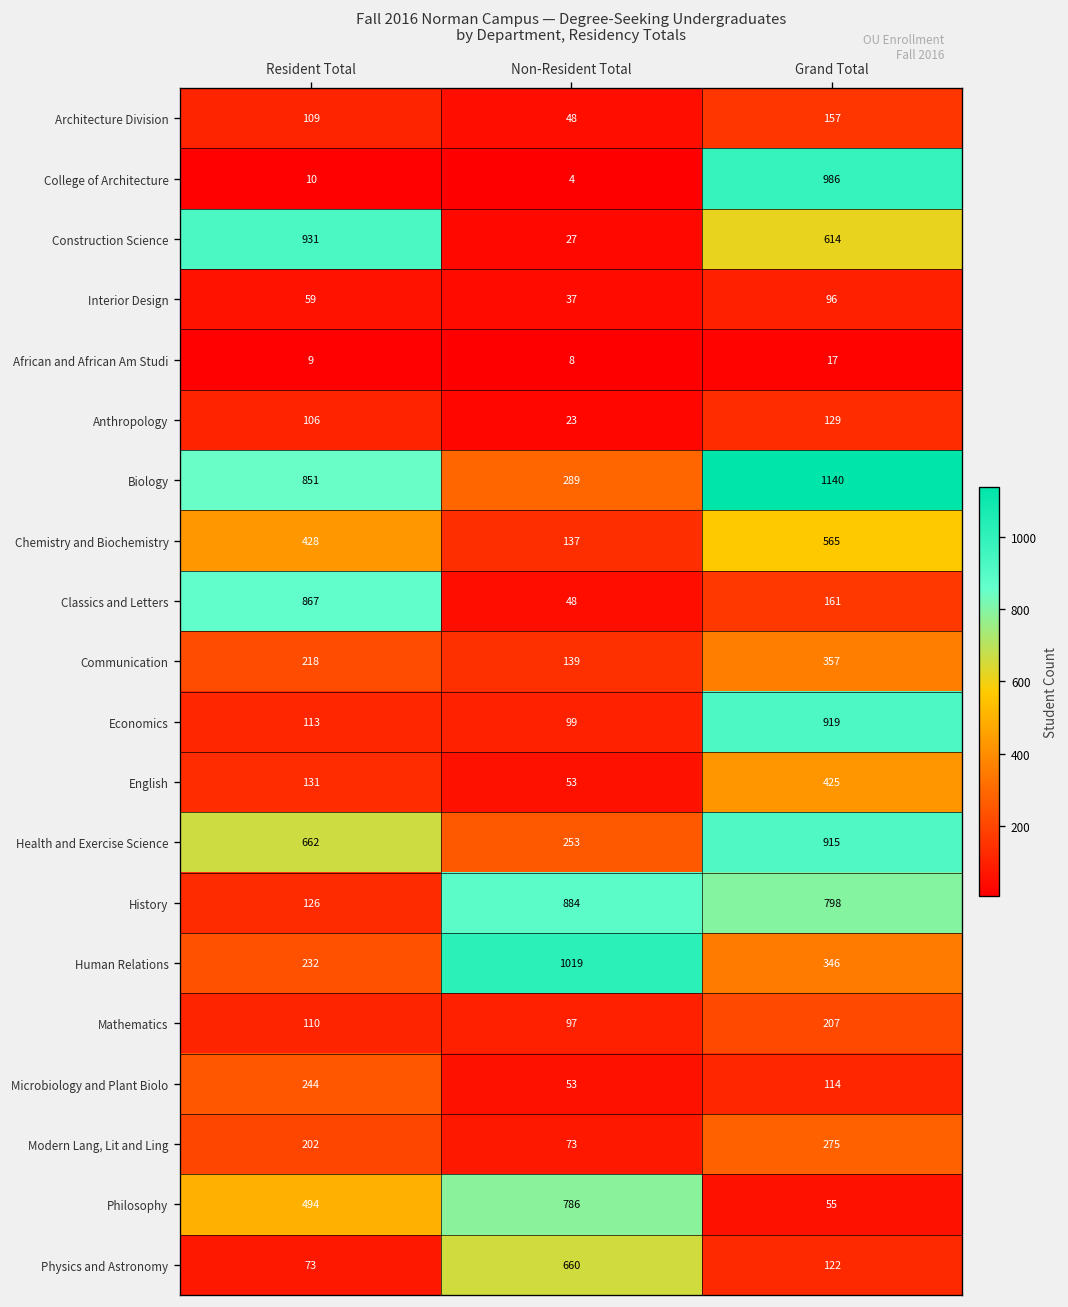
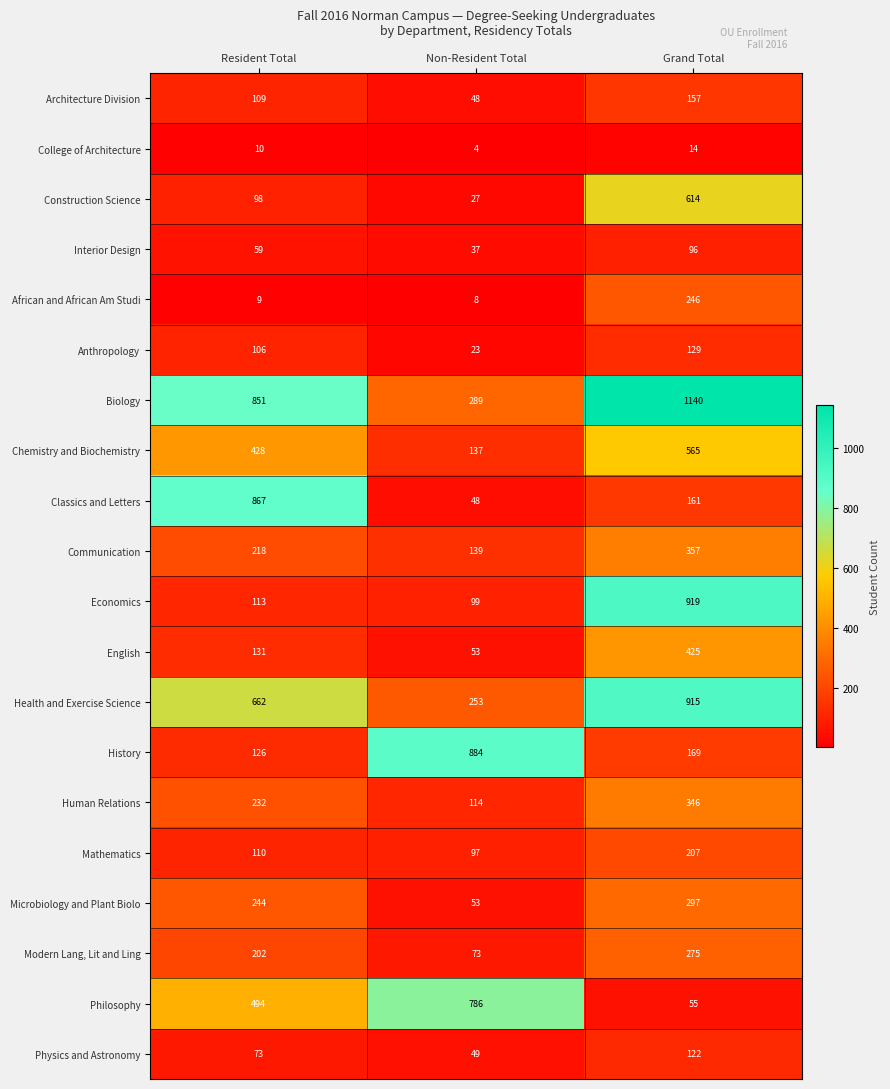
College of Architecture, Grand Total: 986 -> 14
Construction Science, Resident Total: 931 -> 98
African and African Am Studi, Grand Total: 17 -> 246
History, Grand Total: 798 -> 169
Human Relations, Non-Resident Total: 1019 -> 114
Microbiology and Plant Biolo, Grand Total: 114 -> 297
Physics and Astronomy, Non-Resident Total: 660 -> 49
